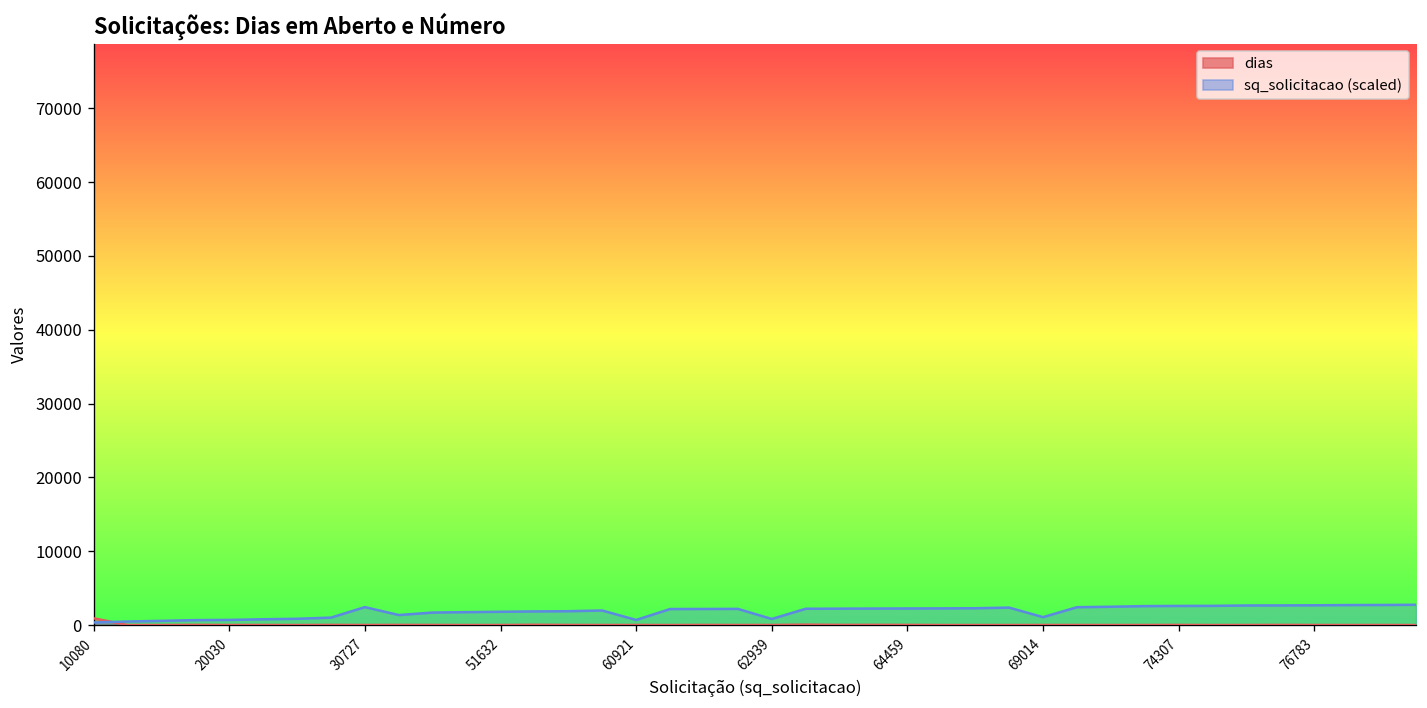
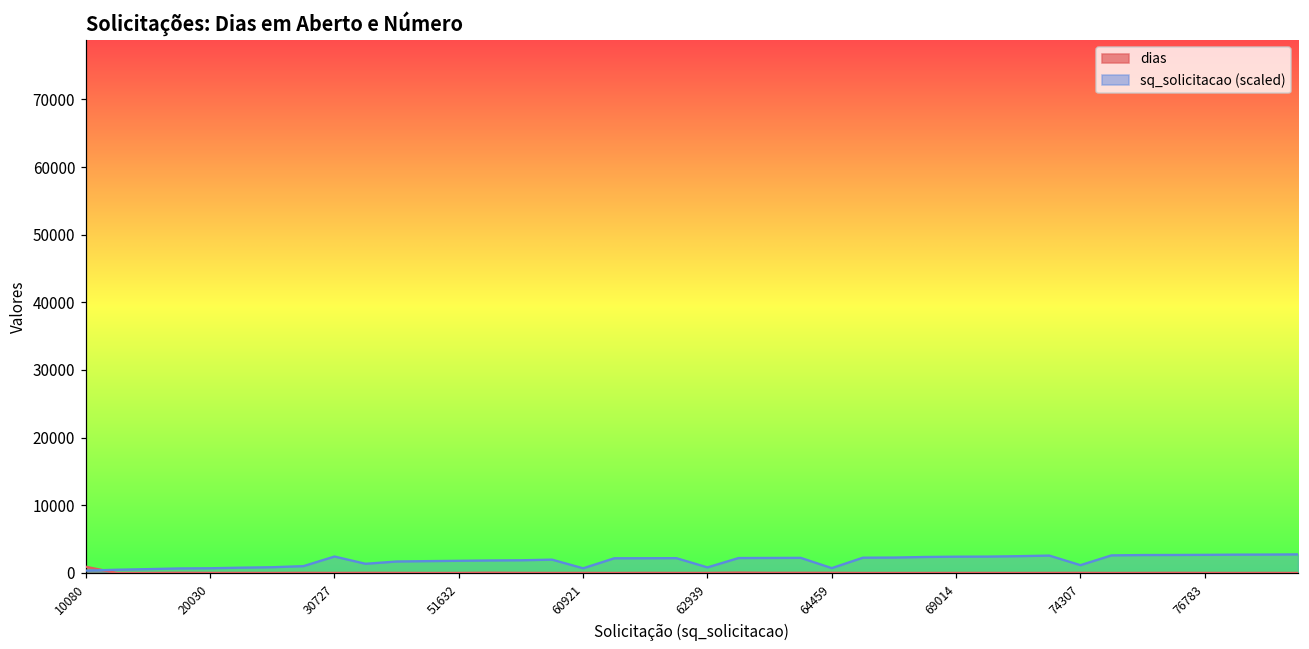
sq_solicitacao (scaled), 64459: 2000 -> 1000
sq_solicitacao (scaled), 69014: 1000 -> 2000
sq_solicitacao (scaled), 74307: 3000 -> 1000
